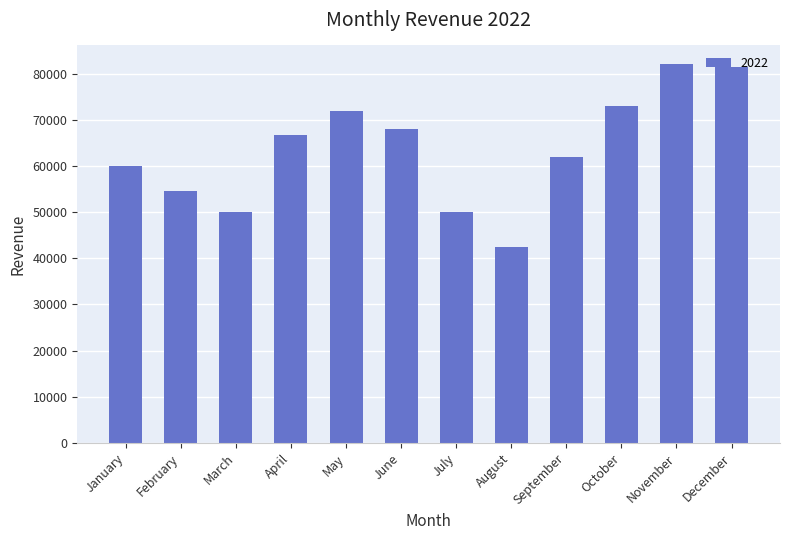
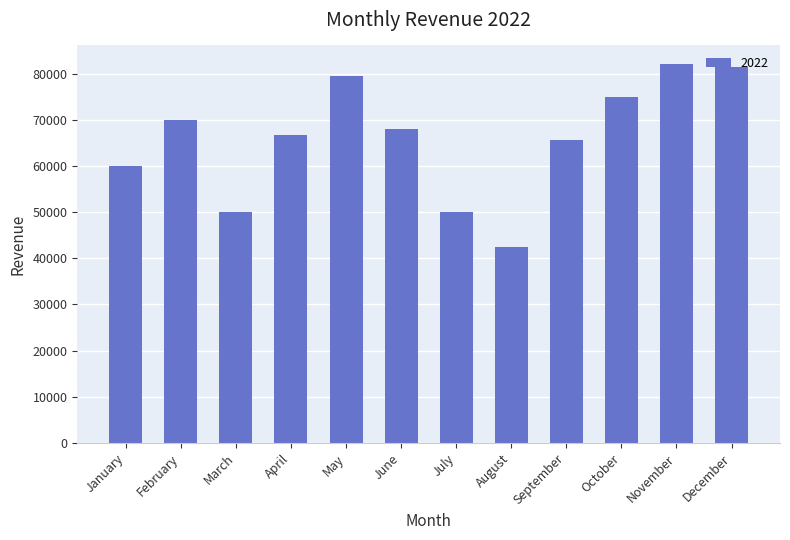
February: 54000 -> 70000
May: 72000 -> 80000
September: 62000 -> 66000
October: 73000 -> 75000
